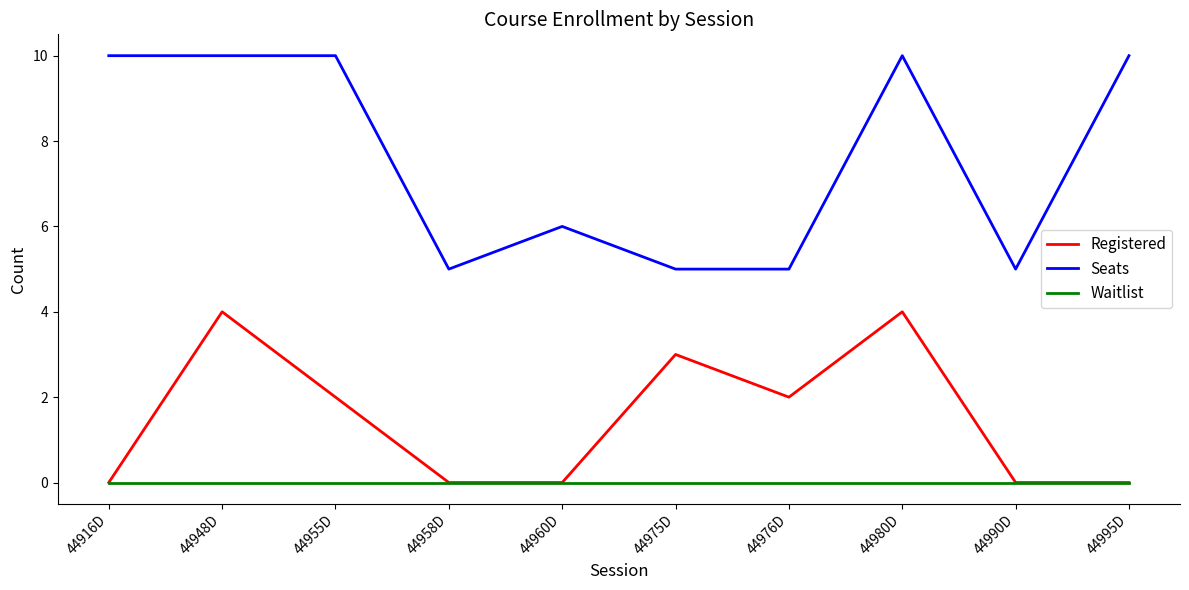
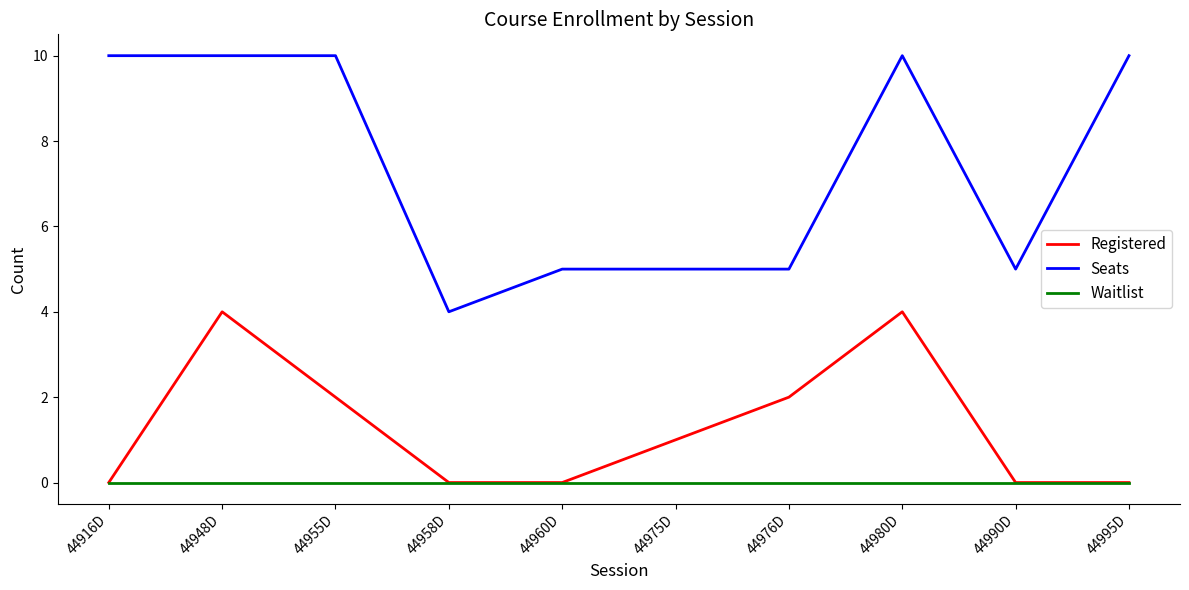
Seats, 44958D: 5 -> 4
Seats, 44960D: 6 -> 5
Registered, 44975D: 3 -> 1
